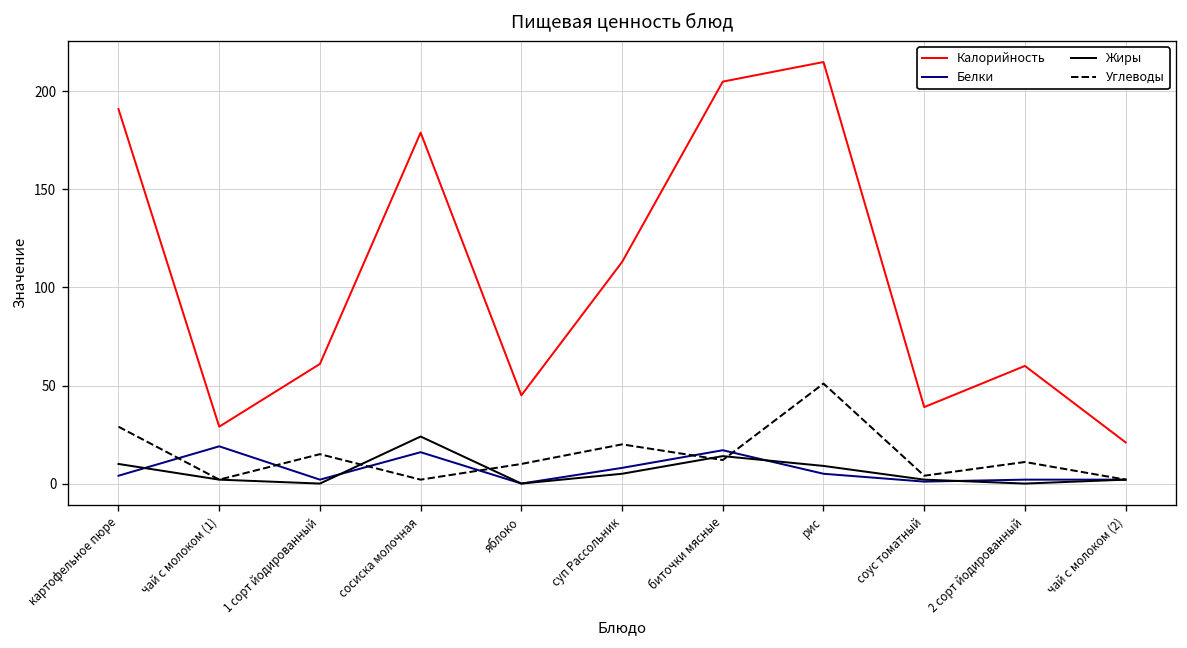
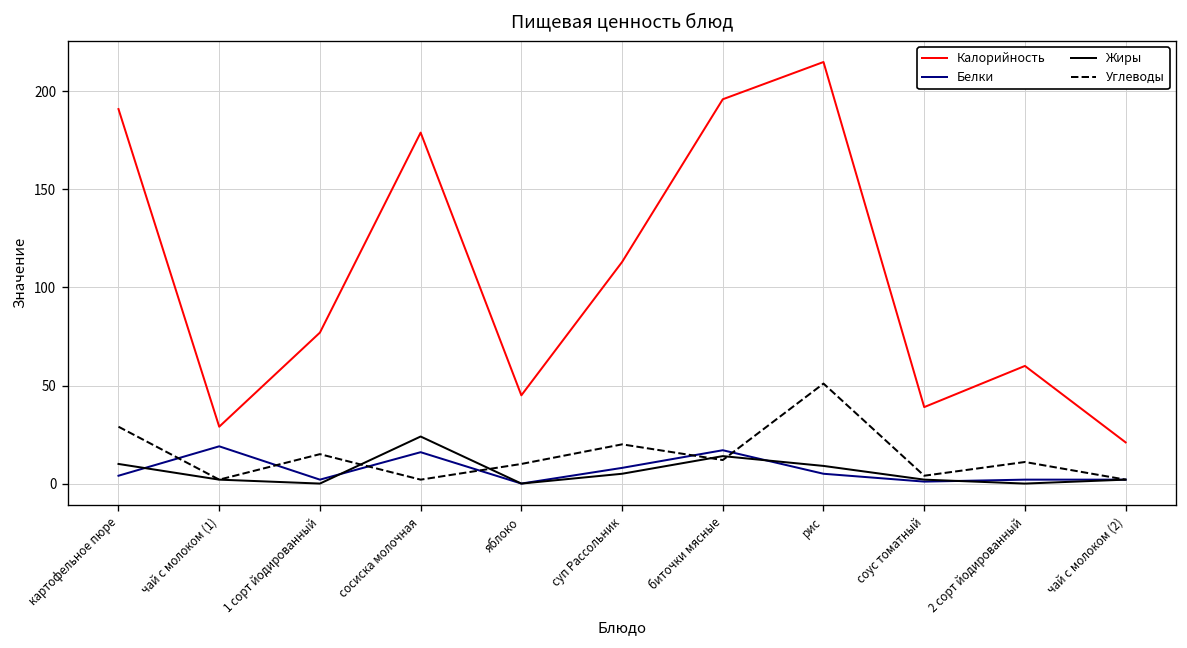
Калорийность, 1 сорт йодированный: 61 -> 77
Калорийность, биточки мясные: 205 -> 196
